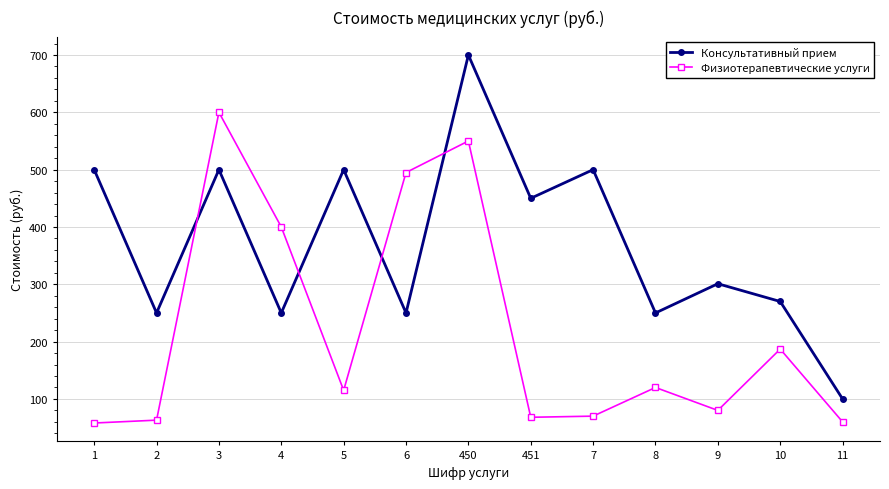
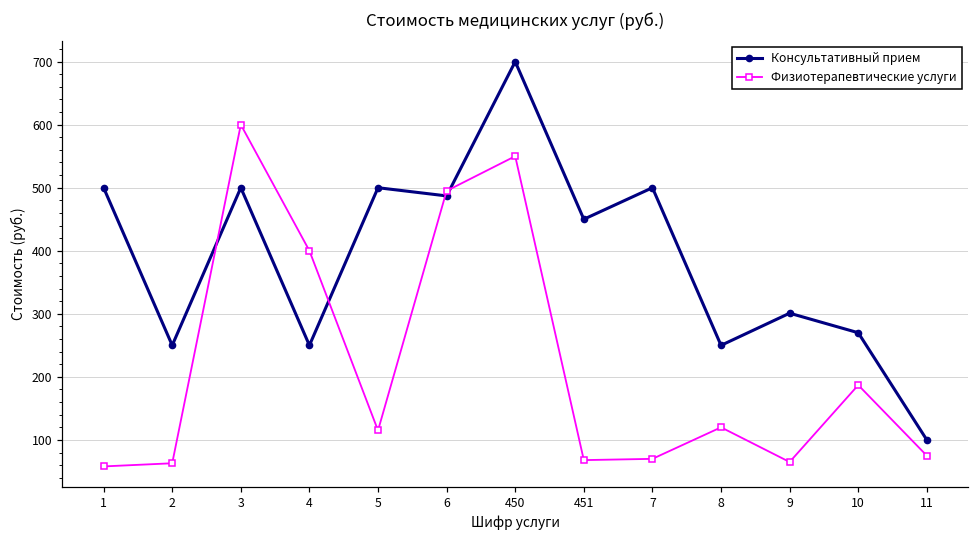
Консультативный прием, 6: 250 -> 490
Физиотерапевтические услуги, 9: 80 -> 70
Физиотерапевтические услуги, 11: 60 -> 80
